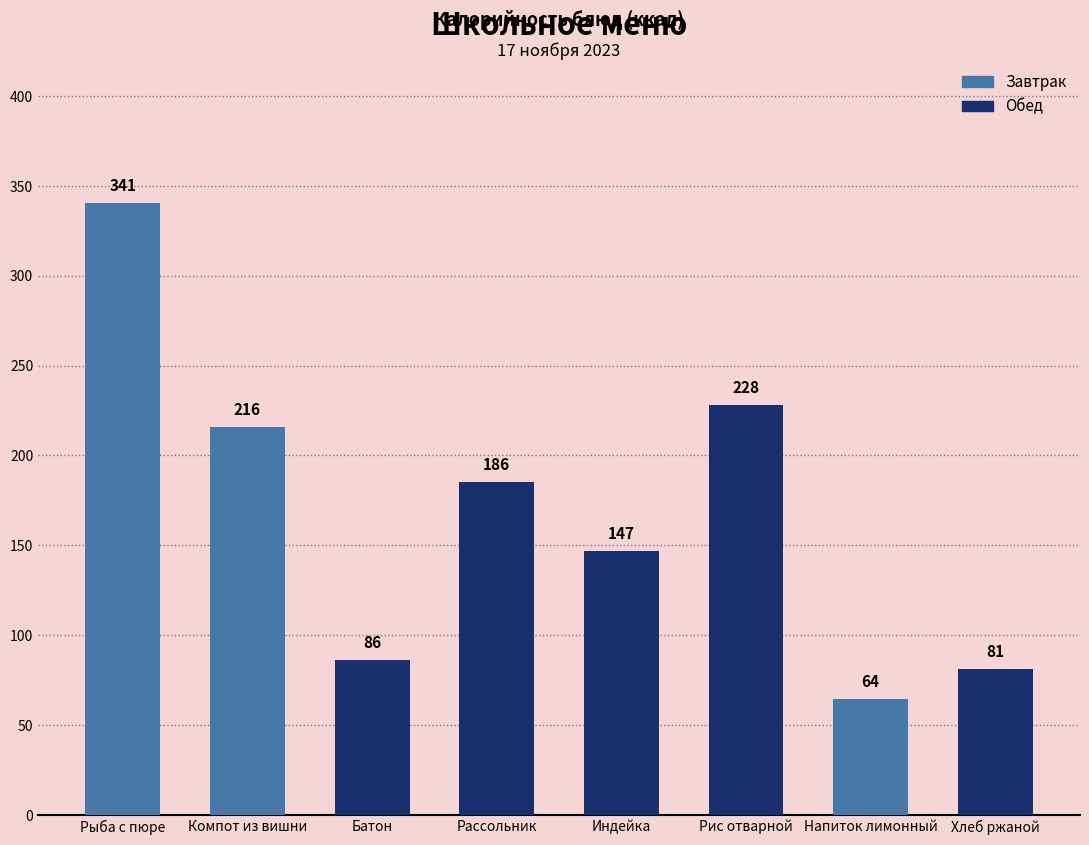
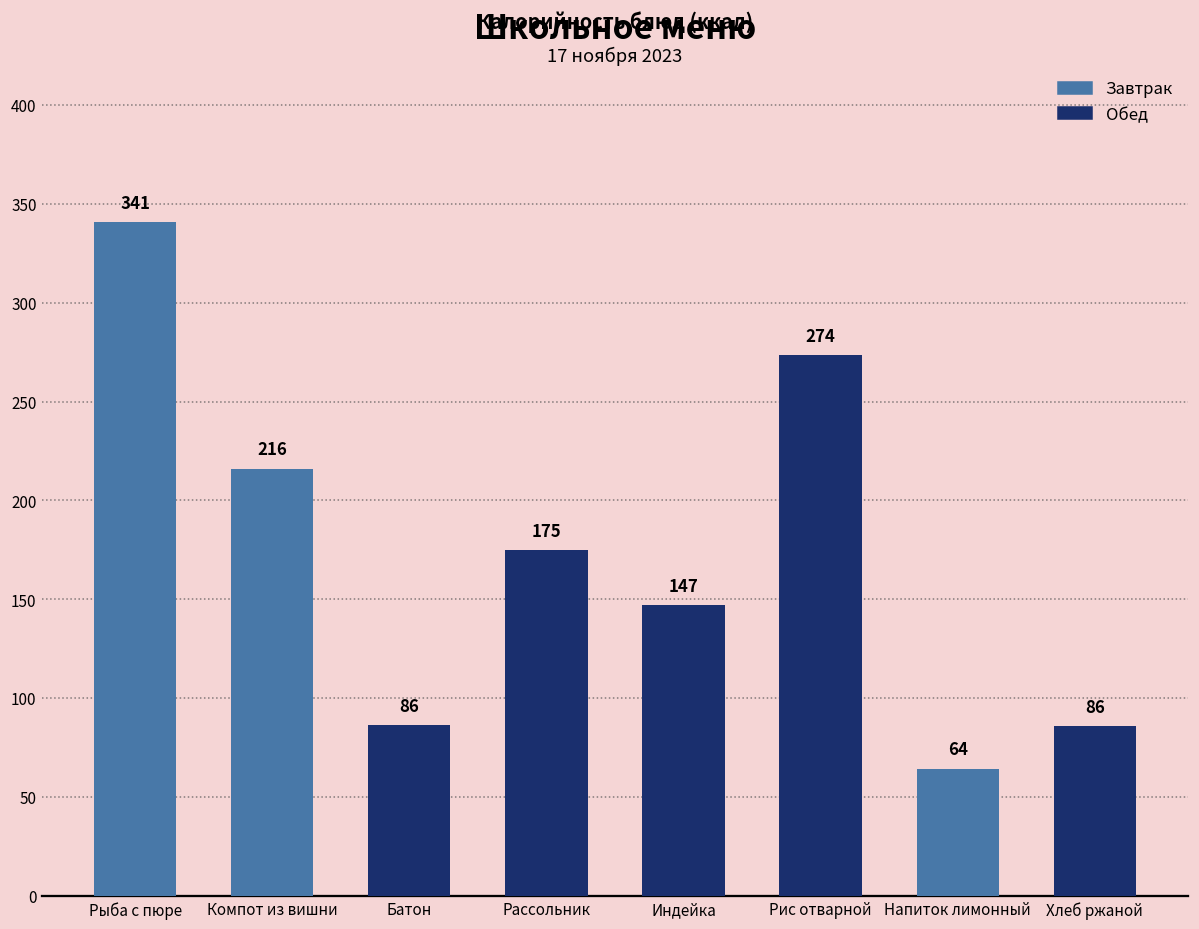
Рассольник: 186 -> 175
Рис отварной: 228 -> 274
Хлеб ржаной: 81 -> 86
